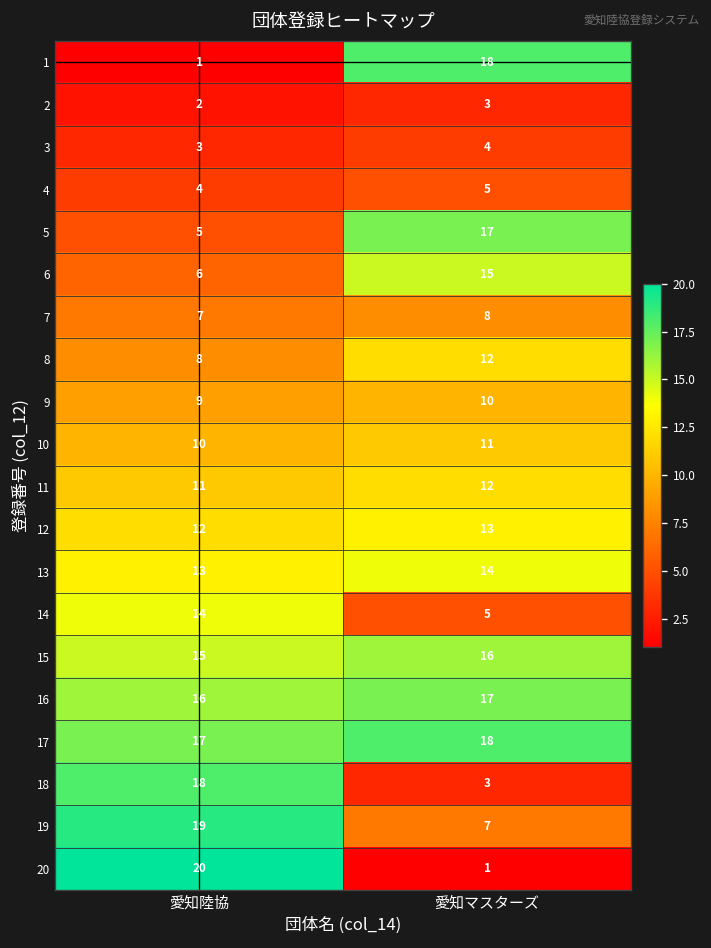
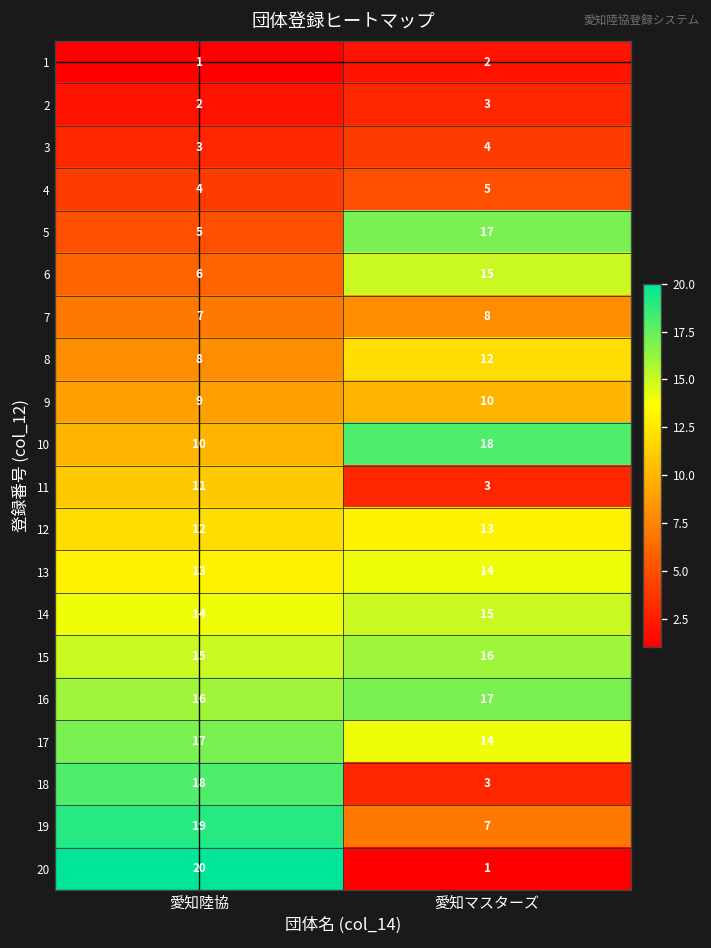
1, 愛知マスターズ: 18 -> 2
10, 愛知マスターズ: 11 -> 18
11, 愛知マスターズ: 12 -> 3
14, 愛知マスターズ: 5 -> 15
17, 愛知マスターズ: 18 -> 14
